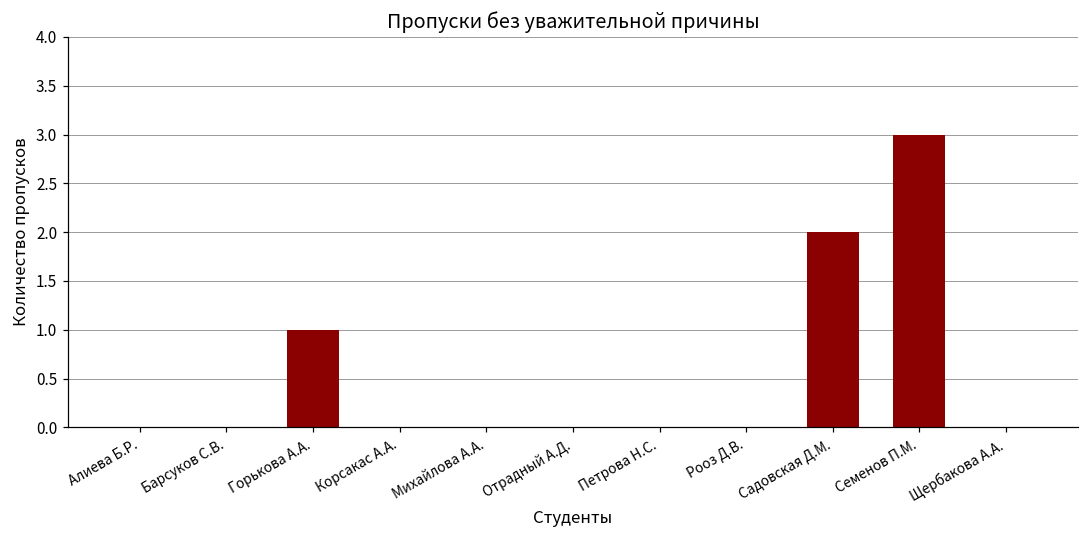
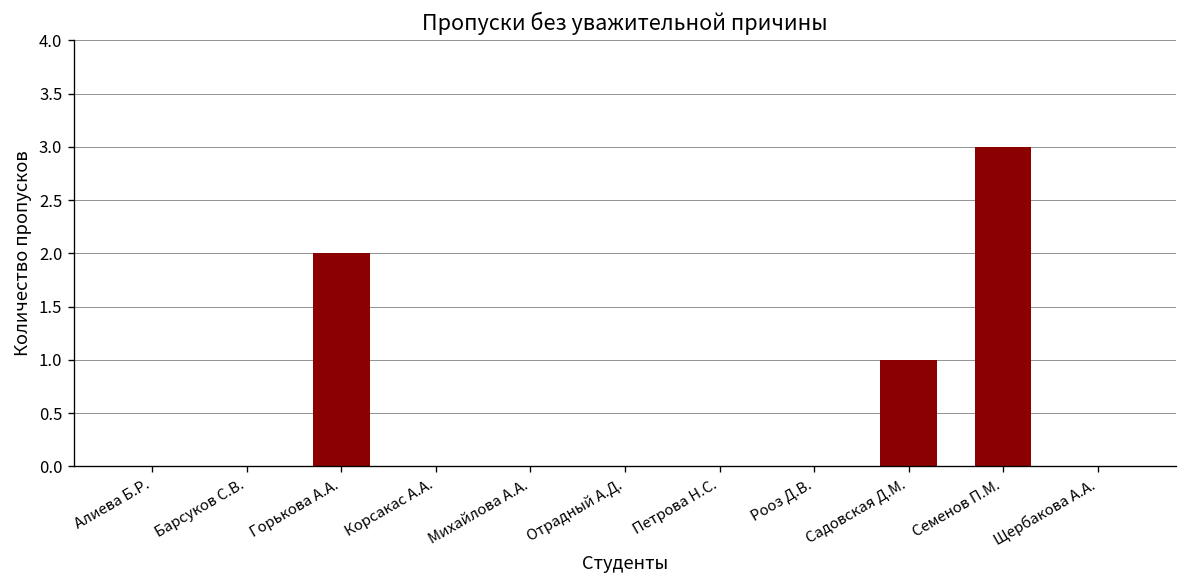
Горькова А.А.: 1 -> 2
Садовская Д.М.: 2 -> 1
